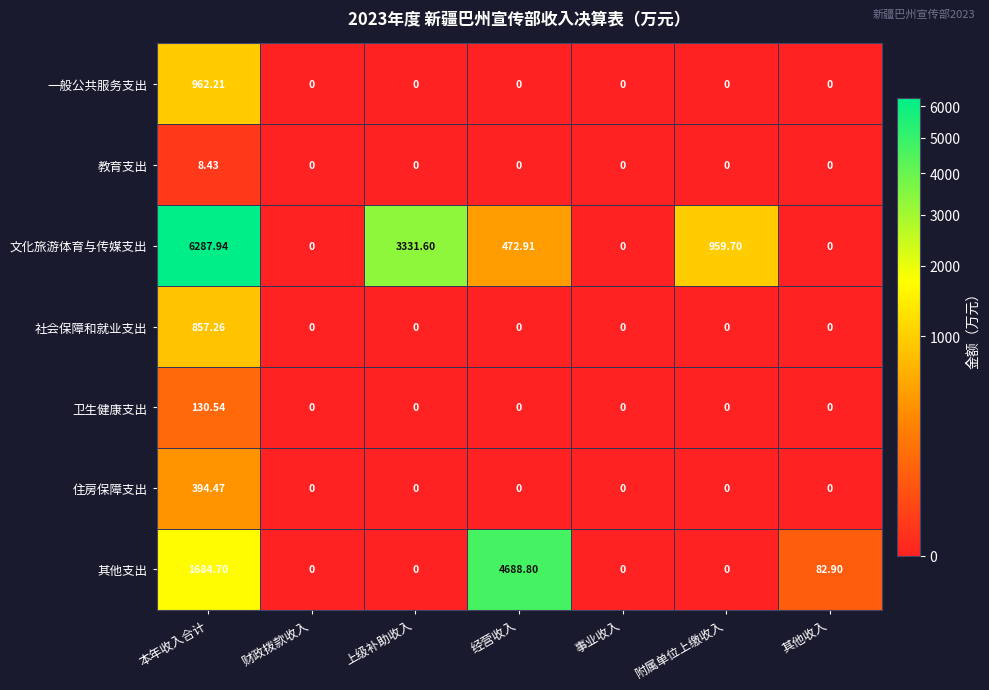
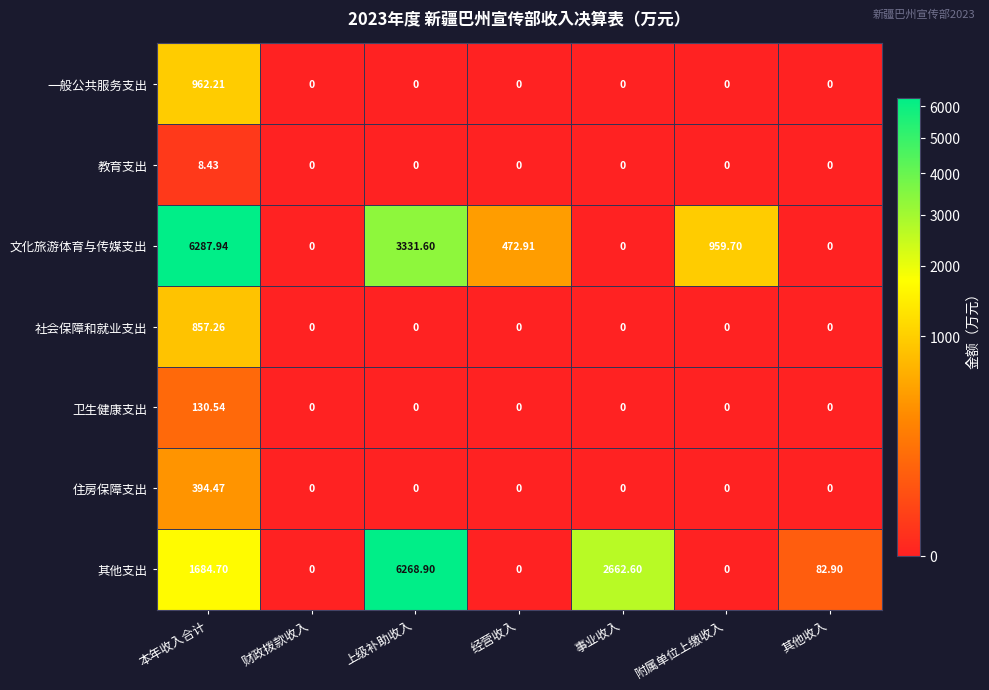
其他支出, 上级补助收入: 0 -> 6268.90
其他支出, 经营收入: 4688.80 -> 0
其他支出, 事业收入: 0 -> 2662.60
